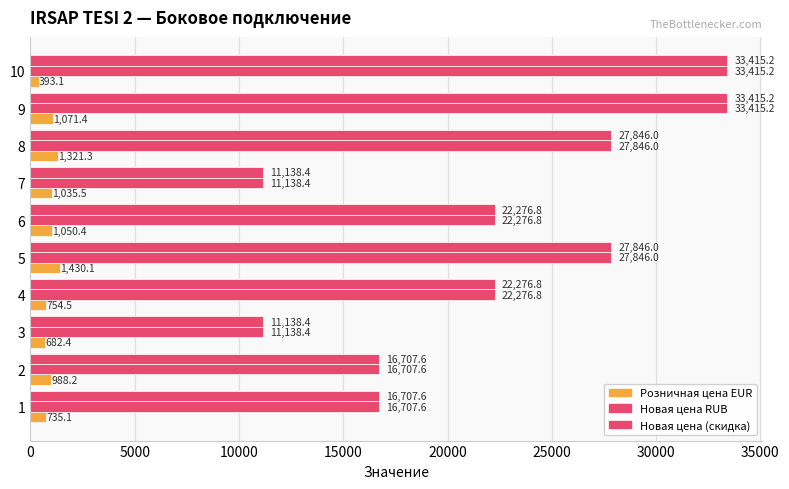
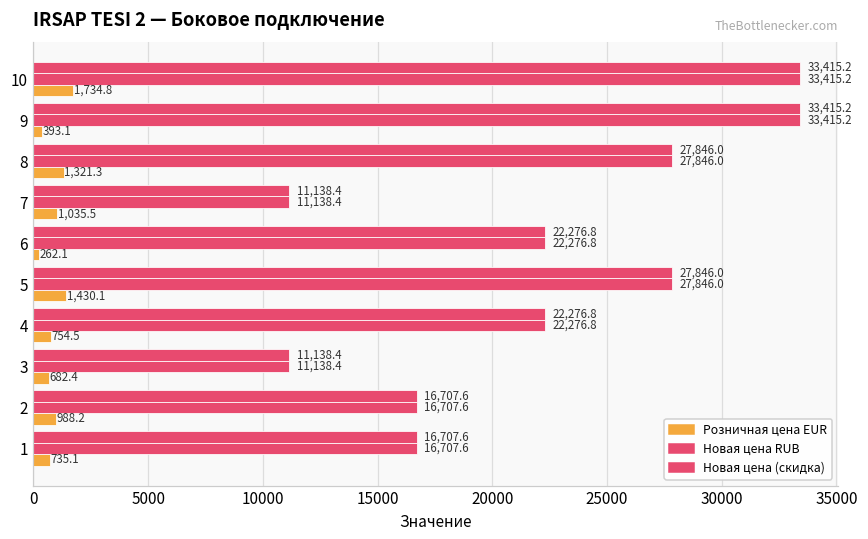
Розничная цена EUR, 10: 393.1 -> 1,734.8
Розничная цена EUR, 9: 1,071.4 -> 393.1
Розничная цена EUR, 6: 1,050.4 -> 262.1
